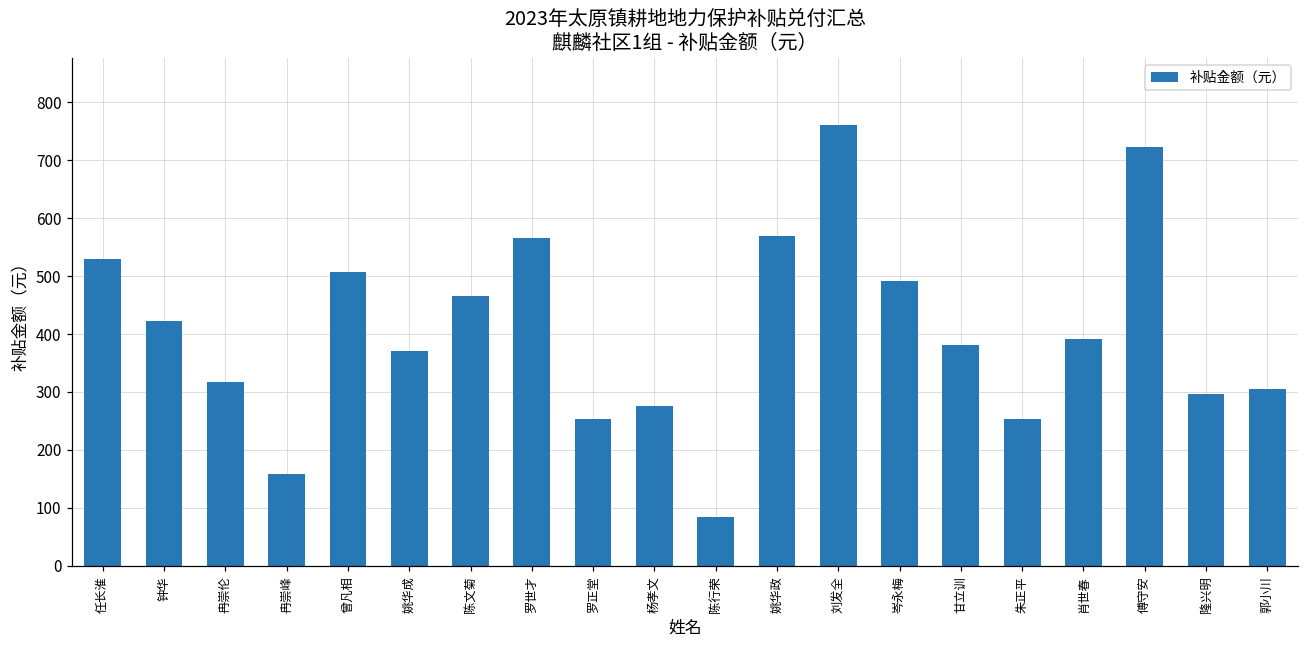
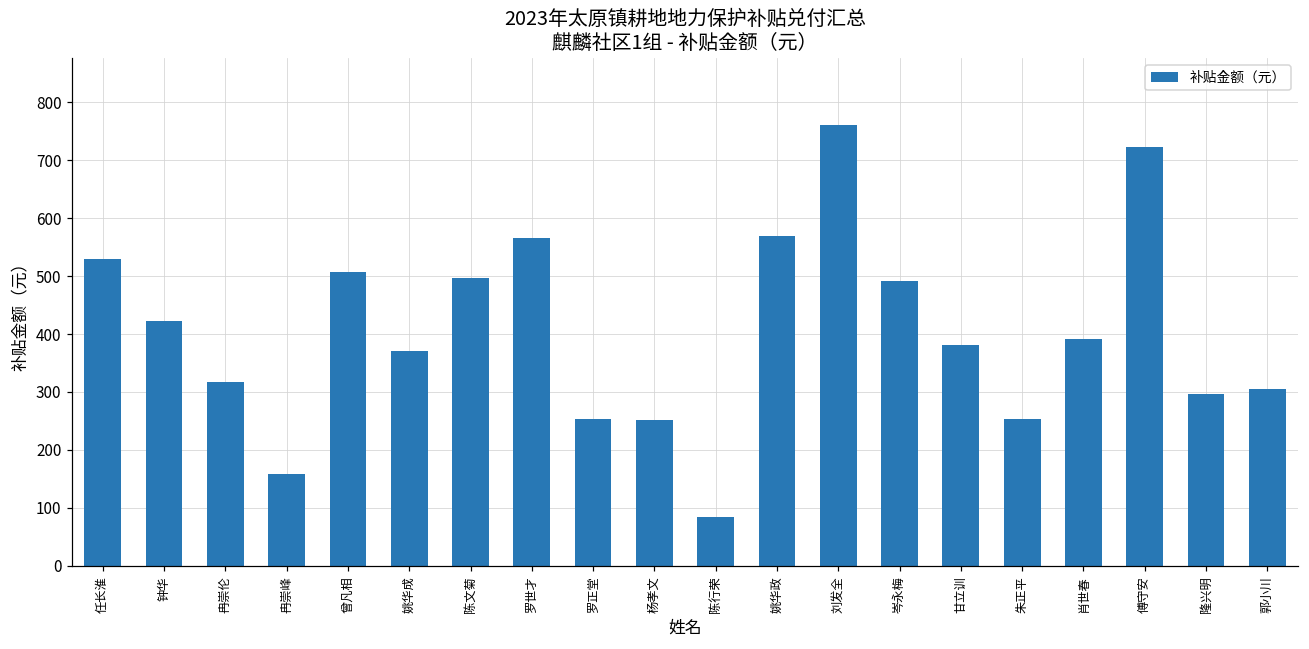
陈文菊: 470 -> 500
杨孝文: 270 -> 250
